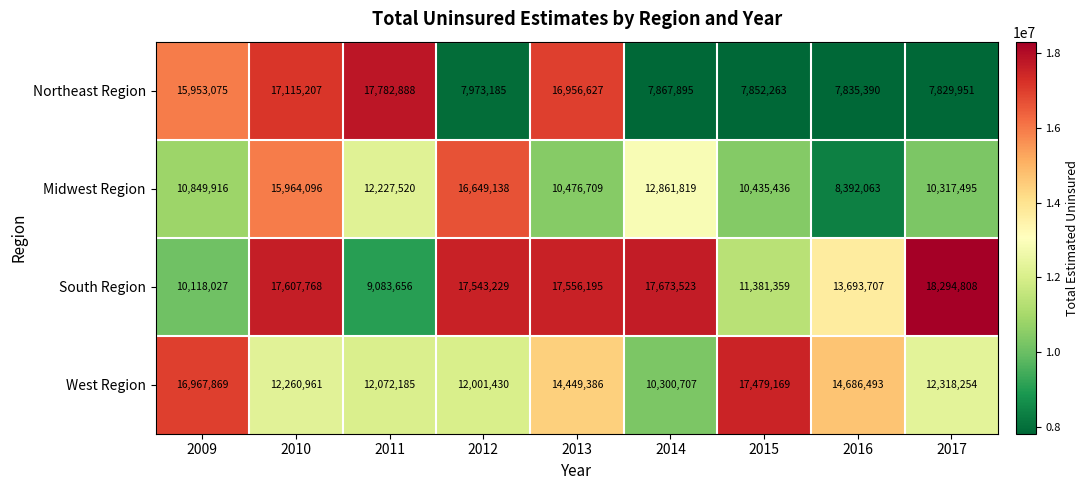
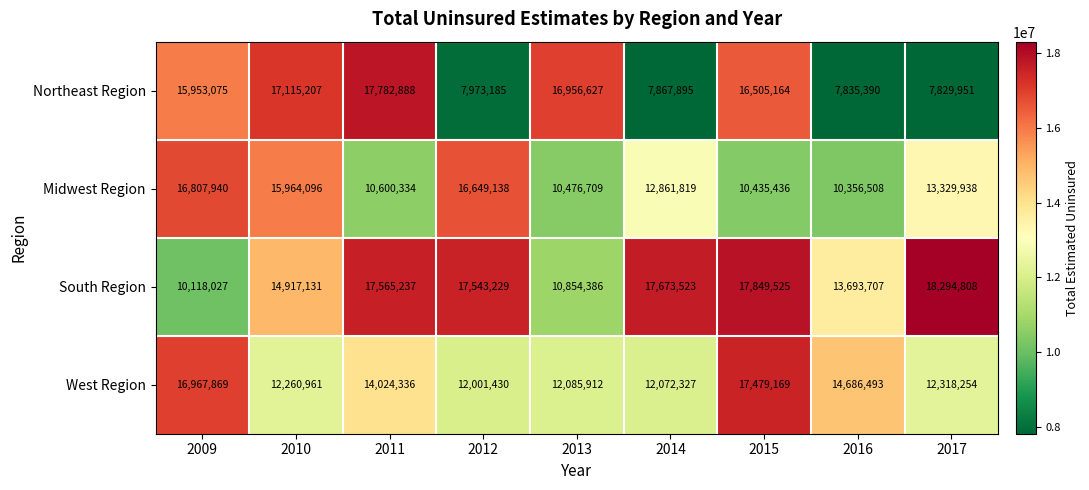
Northeast Region, 2015: 7,852,263 -> 16,505,164
Midwest Region, 2009: 10,849,916 -> 16,807,940
Midwest Region, 2011: 12,227,520 -> 10,600,334
Midwest Region, 2016: 8,392,063 -> 10,356,508
Midwest Region, 2017: 10,317,495 -> 13,329,938
South Region, 2010: 17,607,768 -> 14,917,131
South Region, 2011: 9,083,656 -> 17,565,237
South Region, 2013: 17,556,195 -> 10,854,386
South Region, 2015: 11,381,359 -> 17,849,525
West Region, 2011: 12,072,185 -> 14,024,336
West Region, 2013: 14,449,386 -> 12,085,912
West Region, 2014: 10,300,707 -> 12,072,327
